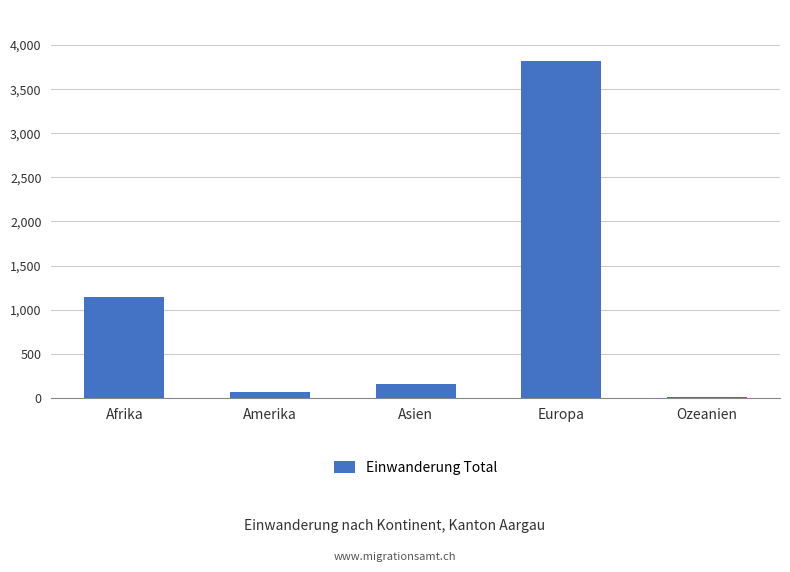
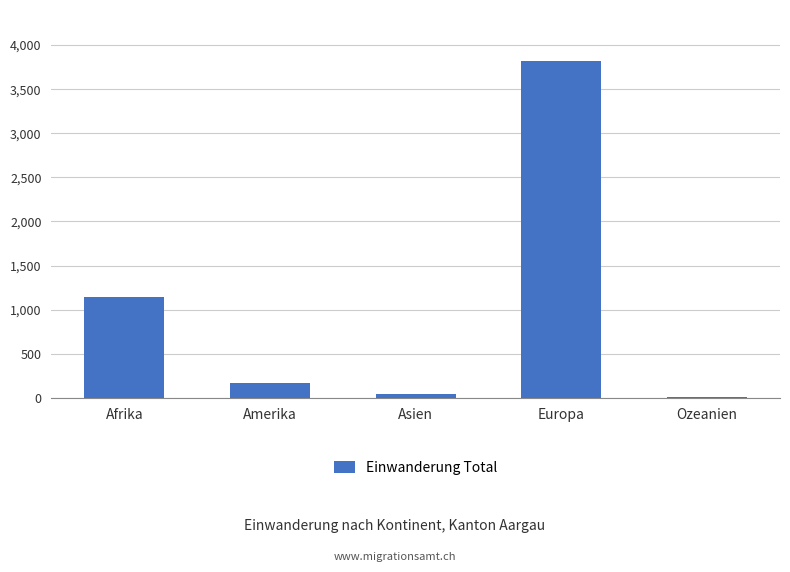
Amerika: 100 -> 200
Asien: 200 -> 0
